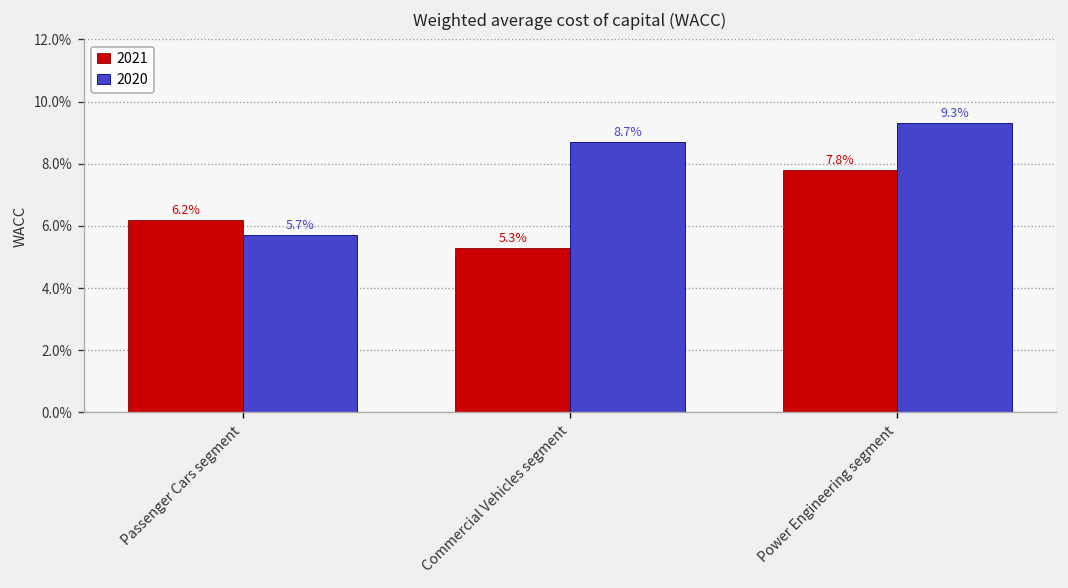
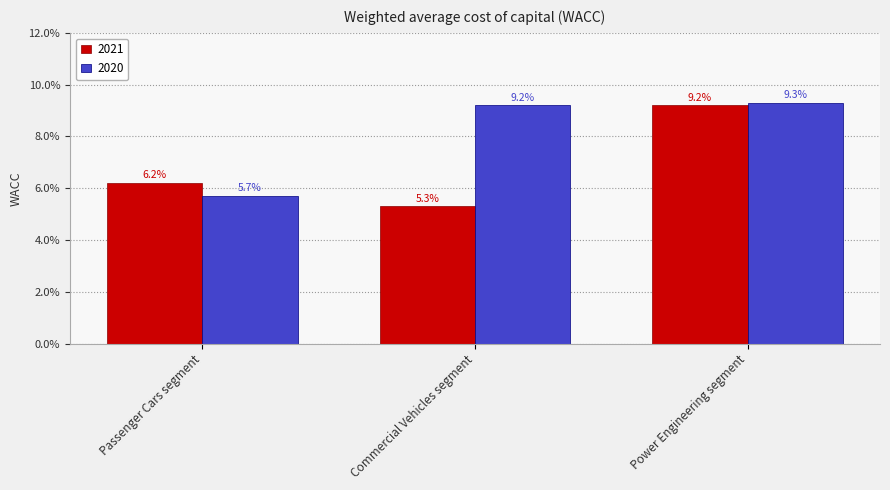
2020, Commercial Vehicles segment: 8.7% -> 9.2%
2021, Power Engineering segment: 7.8% -> 9.2%
